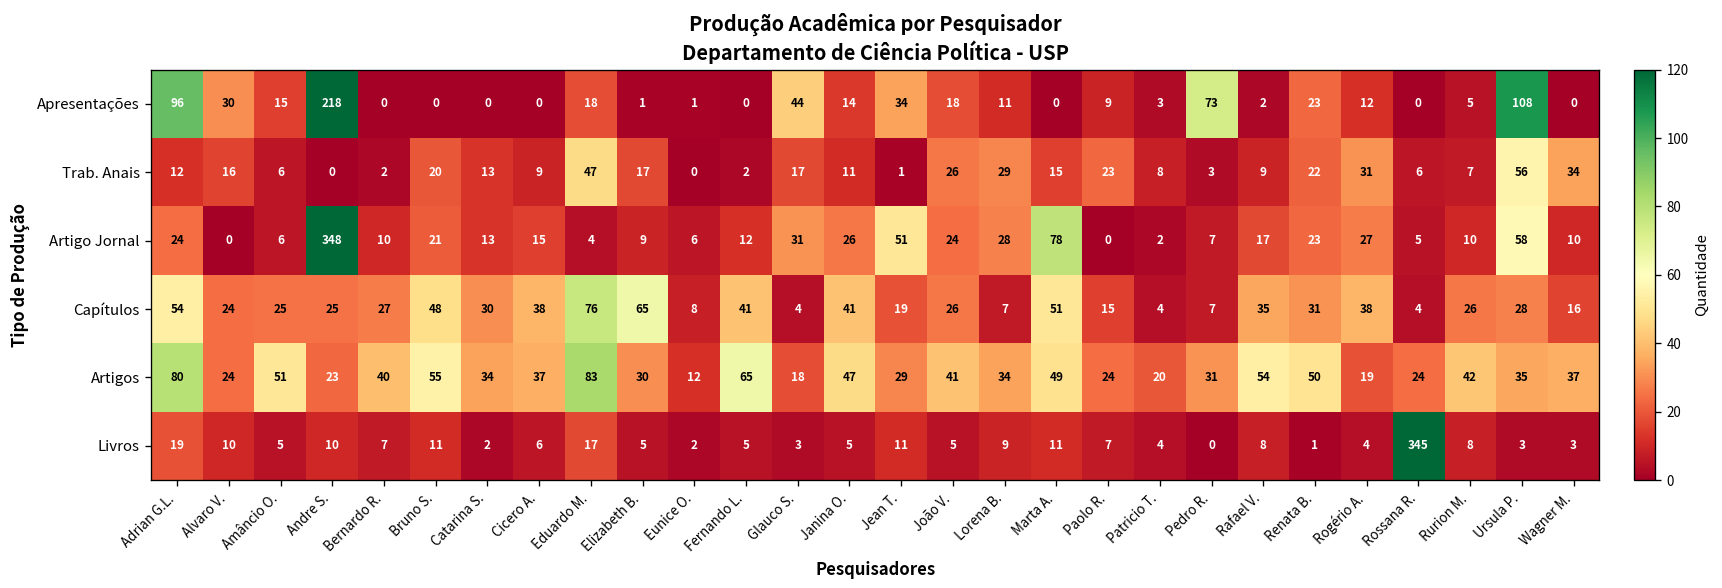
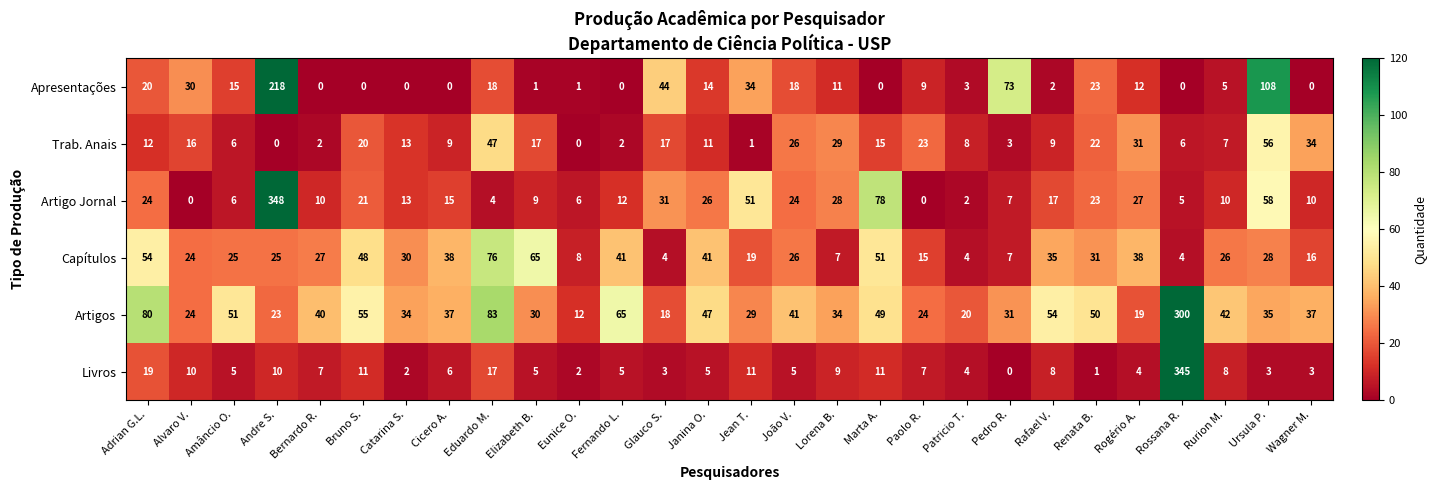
Apresentações, Adrian G.L.: 96 -> 20
Artigos, Rossana R.: 24 -> 300
